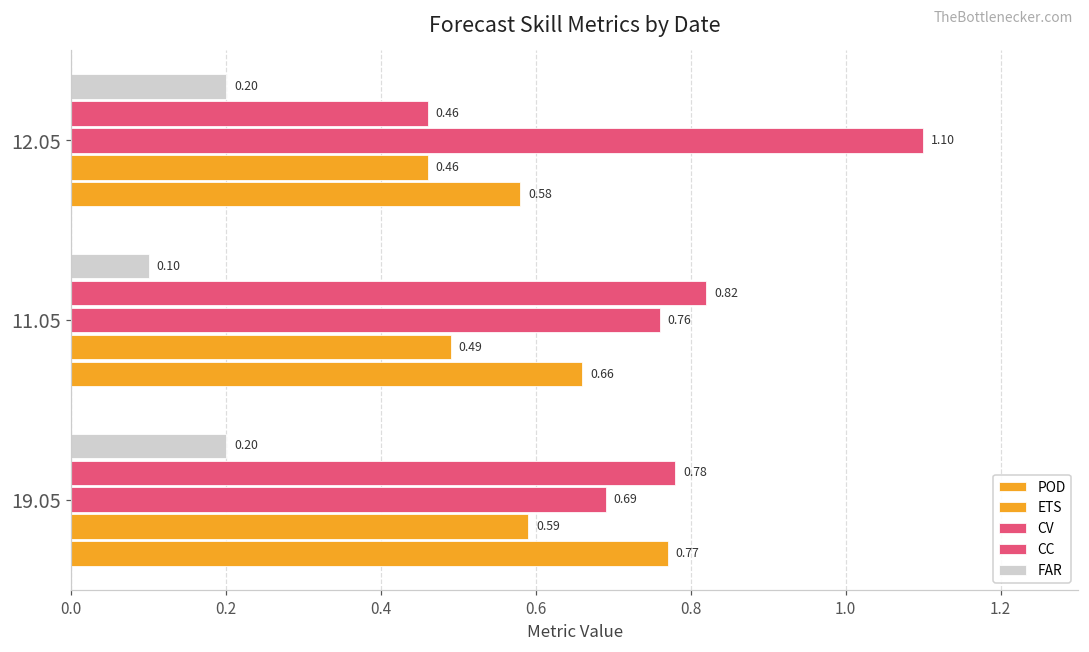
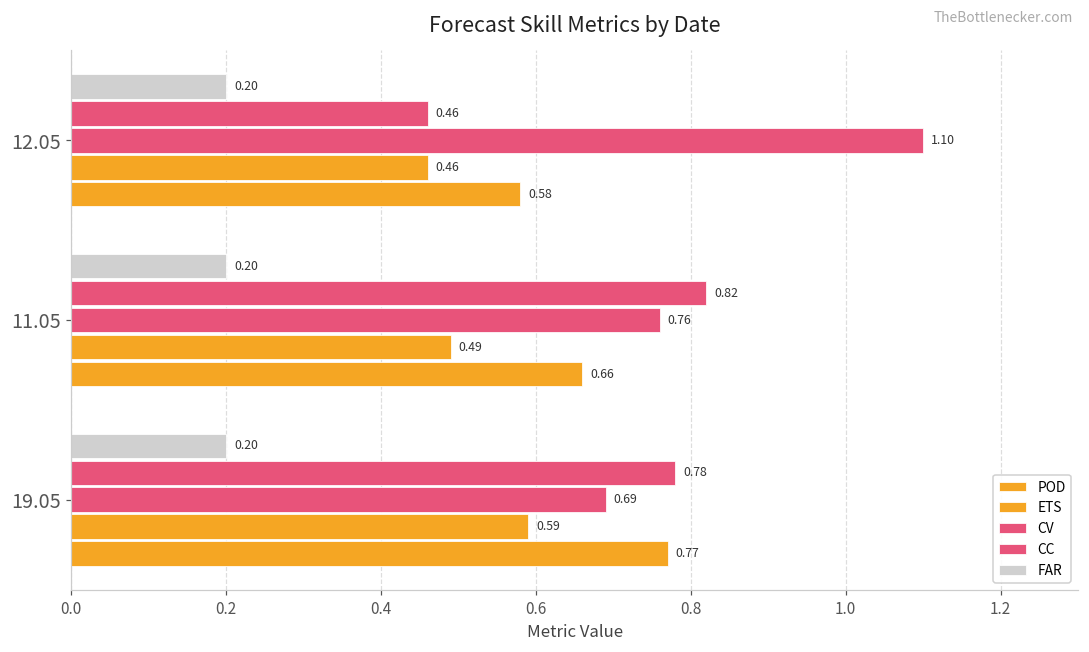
FAR, 11.05: 0.10 -> 0.20
